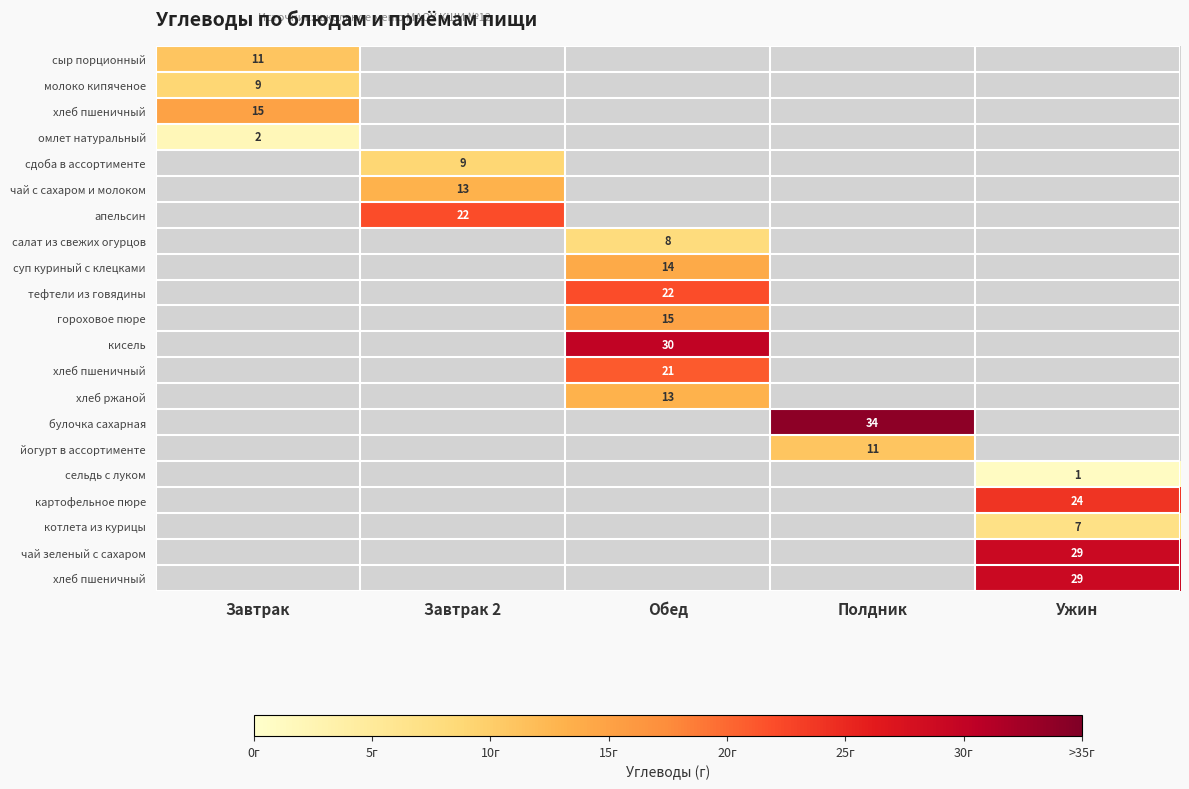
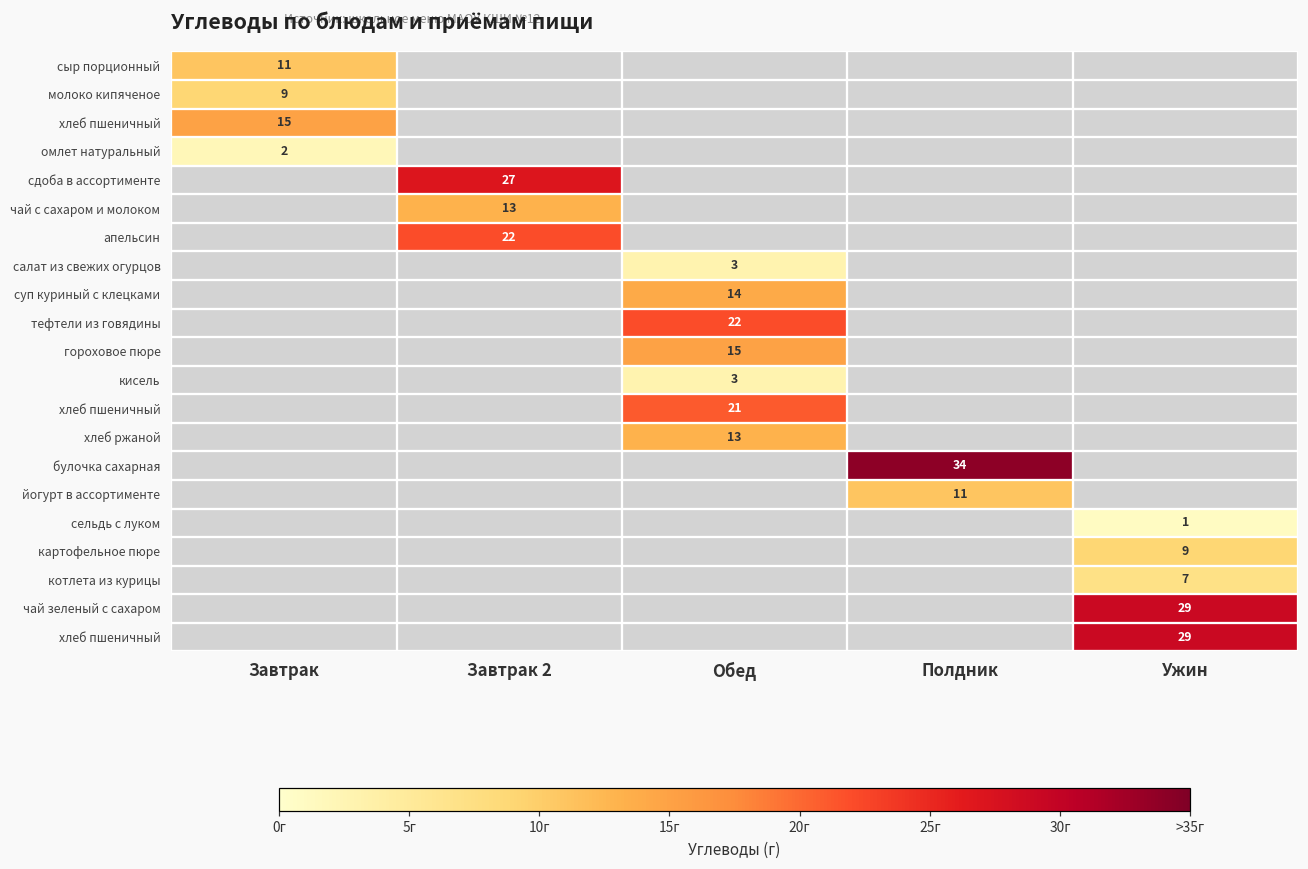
сдоба в ассортименте, Завтрак 2: 9 -> 27
салат из свежих огурцов, Обед: 8 -> 3
кисель, Обед: 30 -> 3
картофельное пюре, Ужин: 24 -> 9
